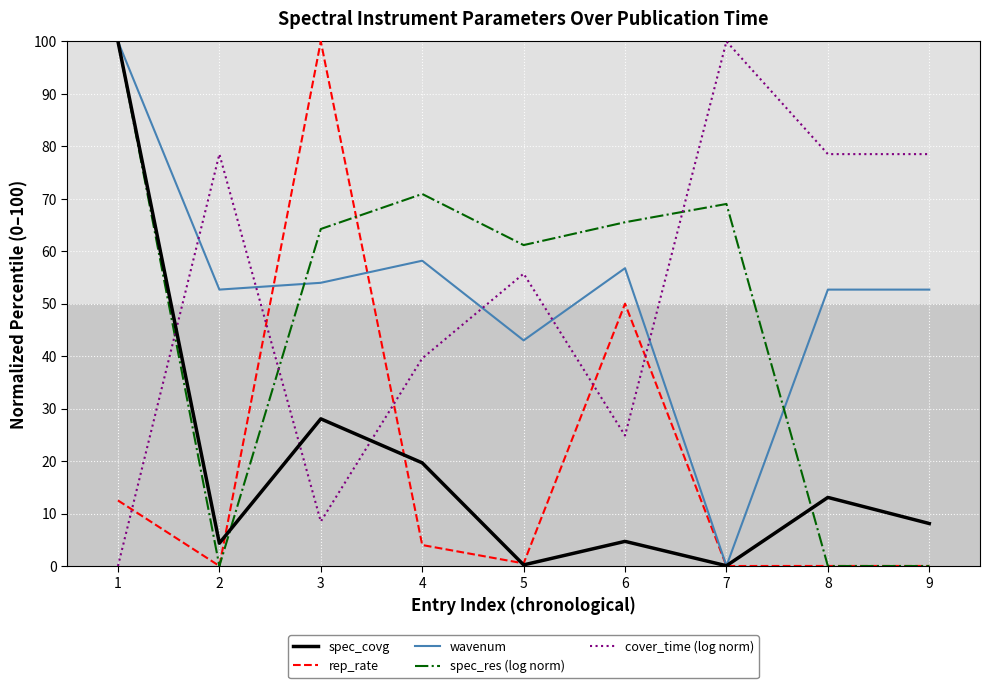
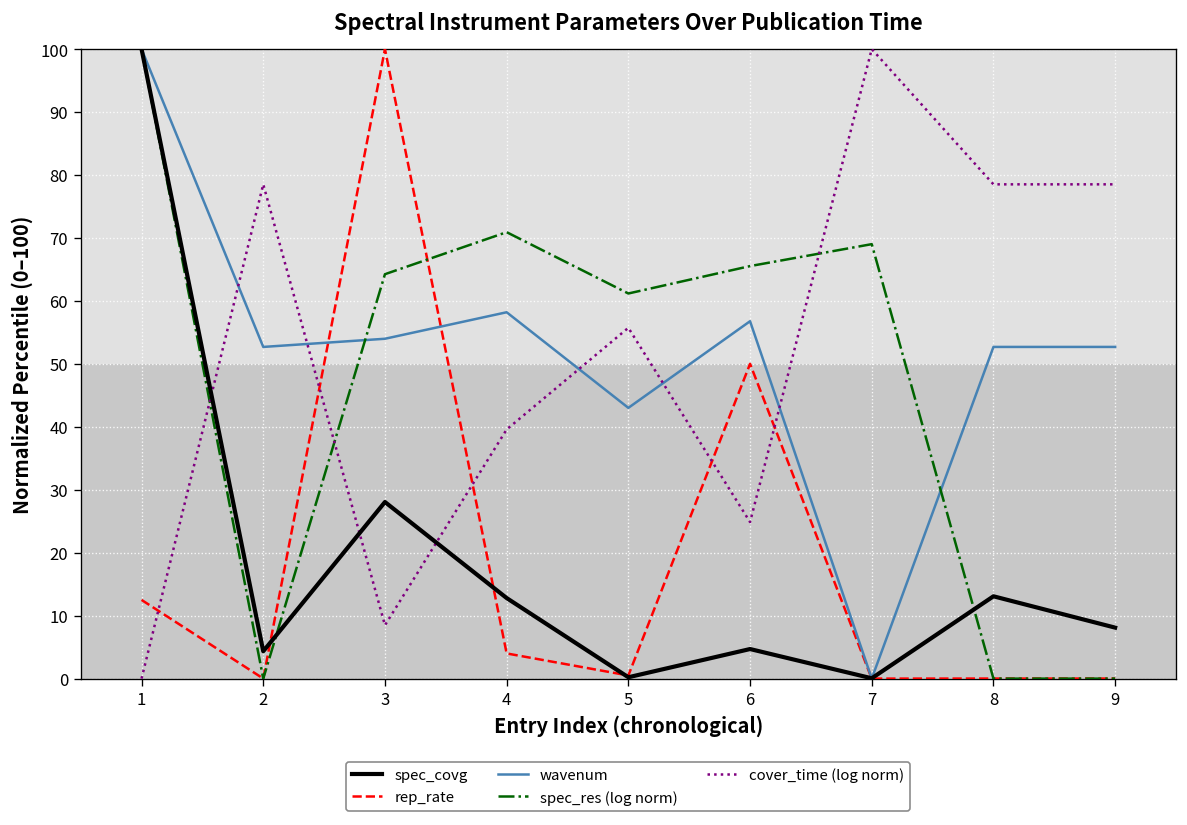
spec_covg, 4: 20 -> 13
